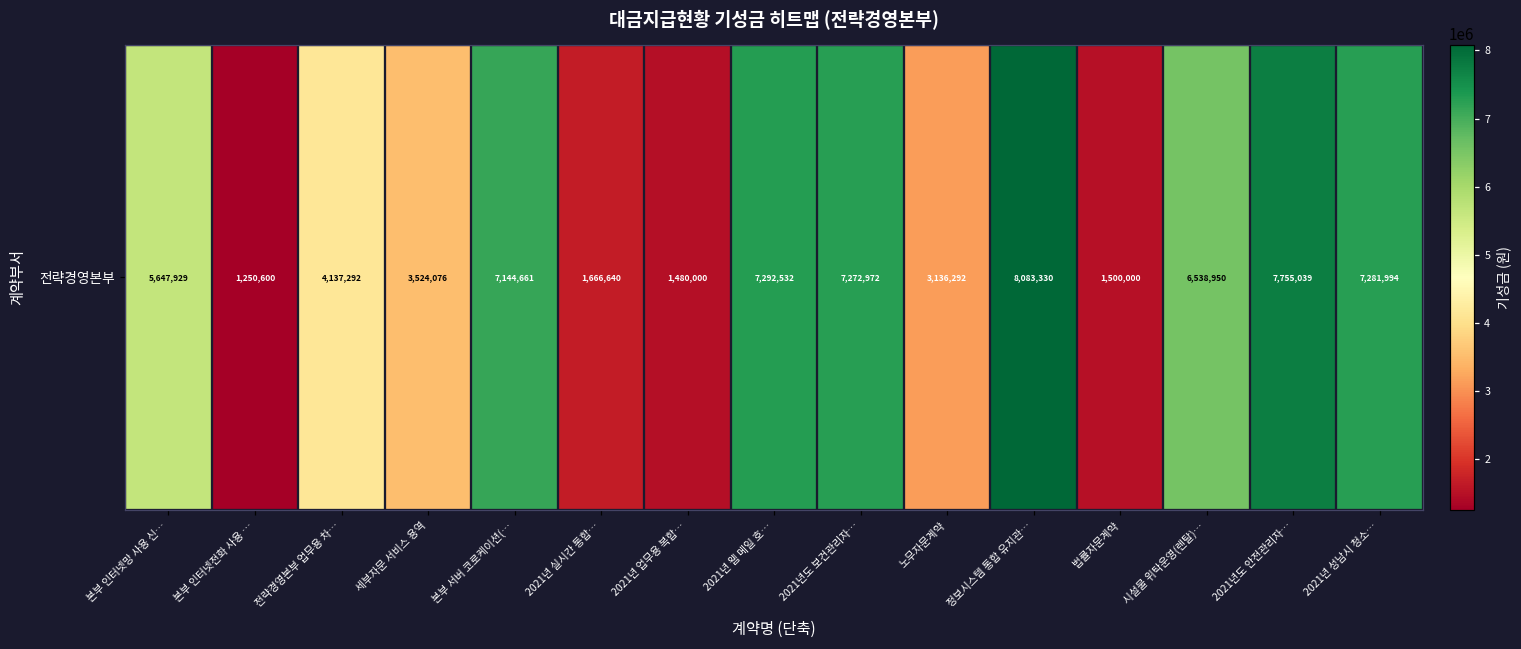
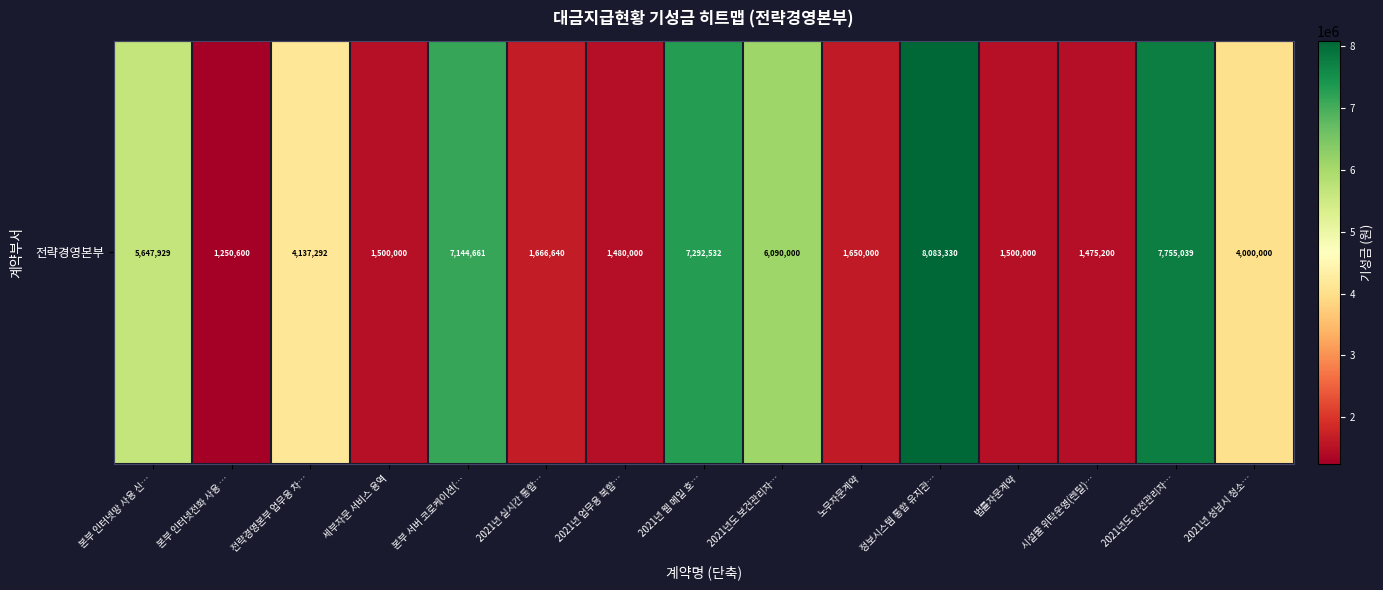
전략경영본부, 세부자문 서비스 용역: 3,524,076 -> 1,500,000
전략경영본부, 2021년도 보건관리자…: 7,272,972 -> 6,090,000
전략경영본부, 노무자문계약: 3,136,292 -> 1,650,000
전략경영본부, 시설물 위탁운영(렌탈)…: 6,538,950 -> 1,475,200
전략경영본부, 2021년 성남시 청소…: 7,281,994 -> 4,000,000
